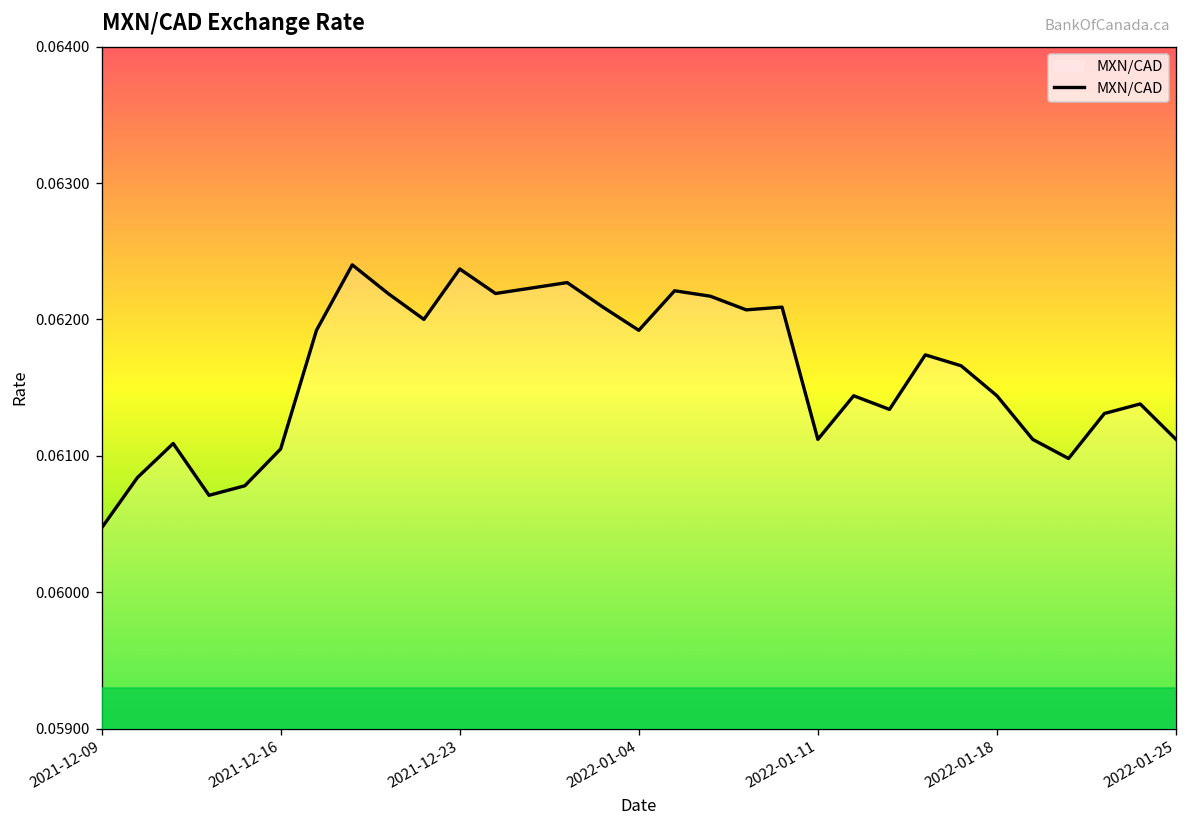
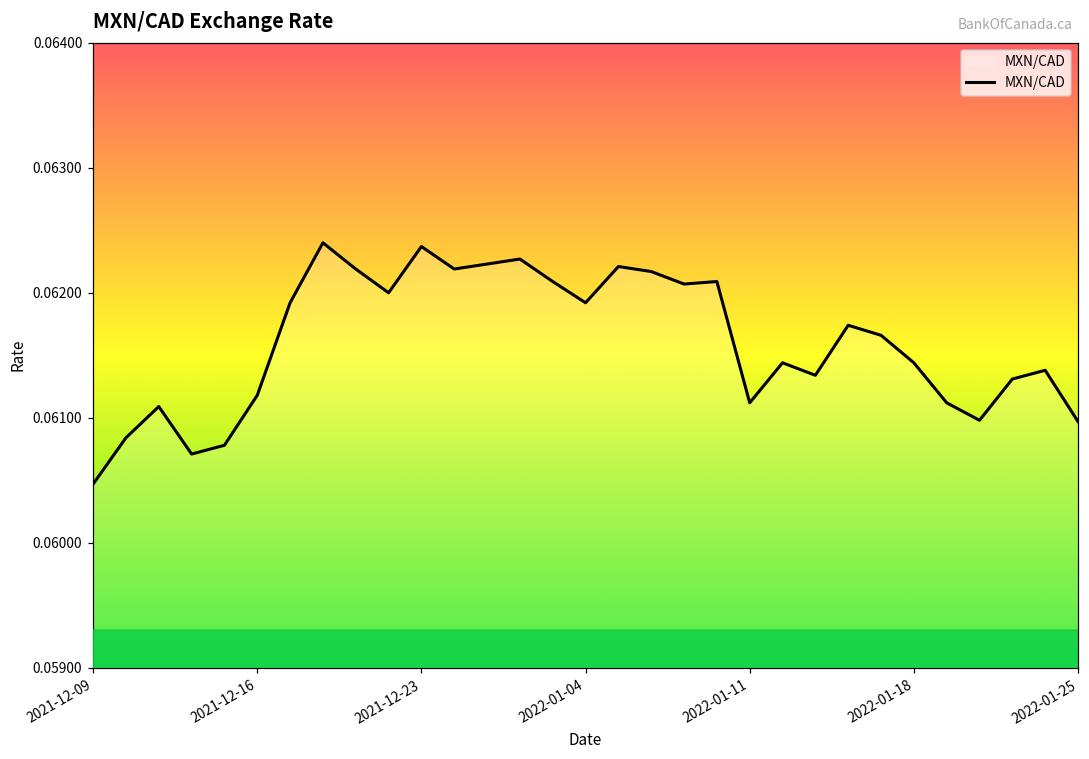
2021-12-16: 0.06105 -> 0.06118
2022-01-25: 0.06112 -> 0.06097
